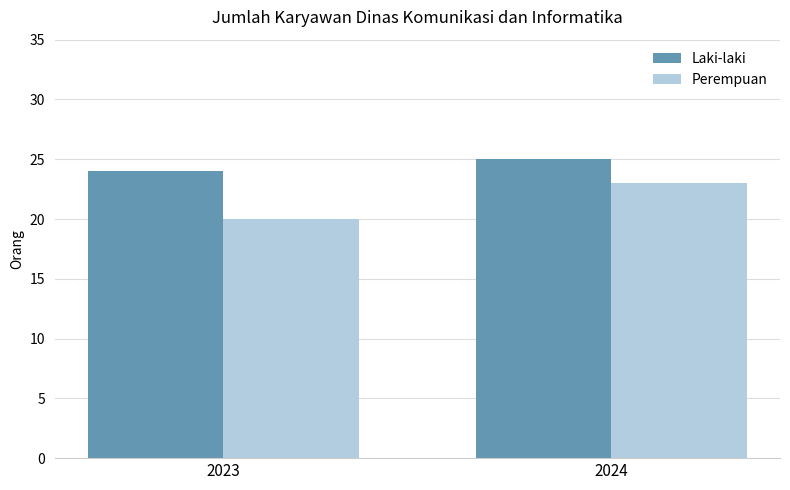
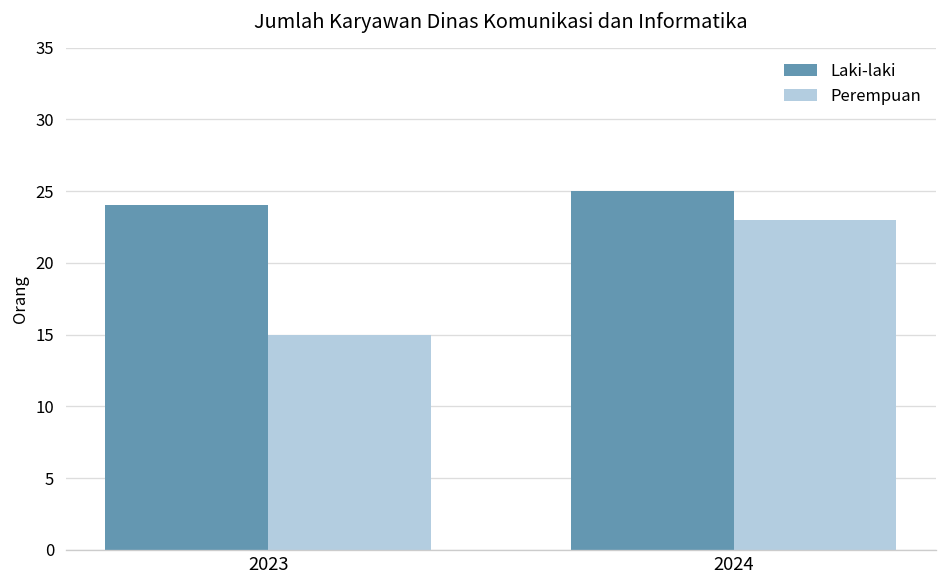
Perempuan, 2023: 20 -> 15
